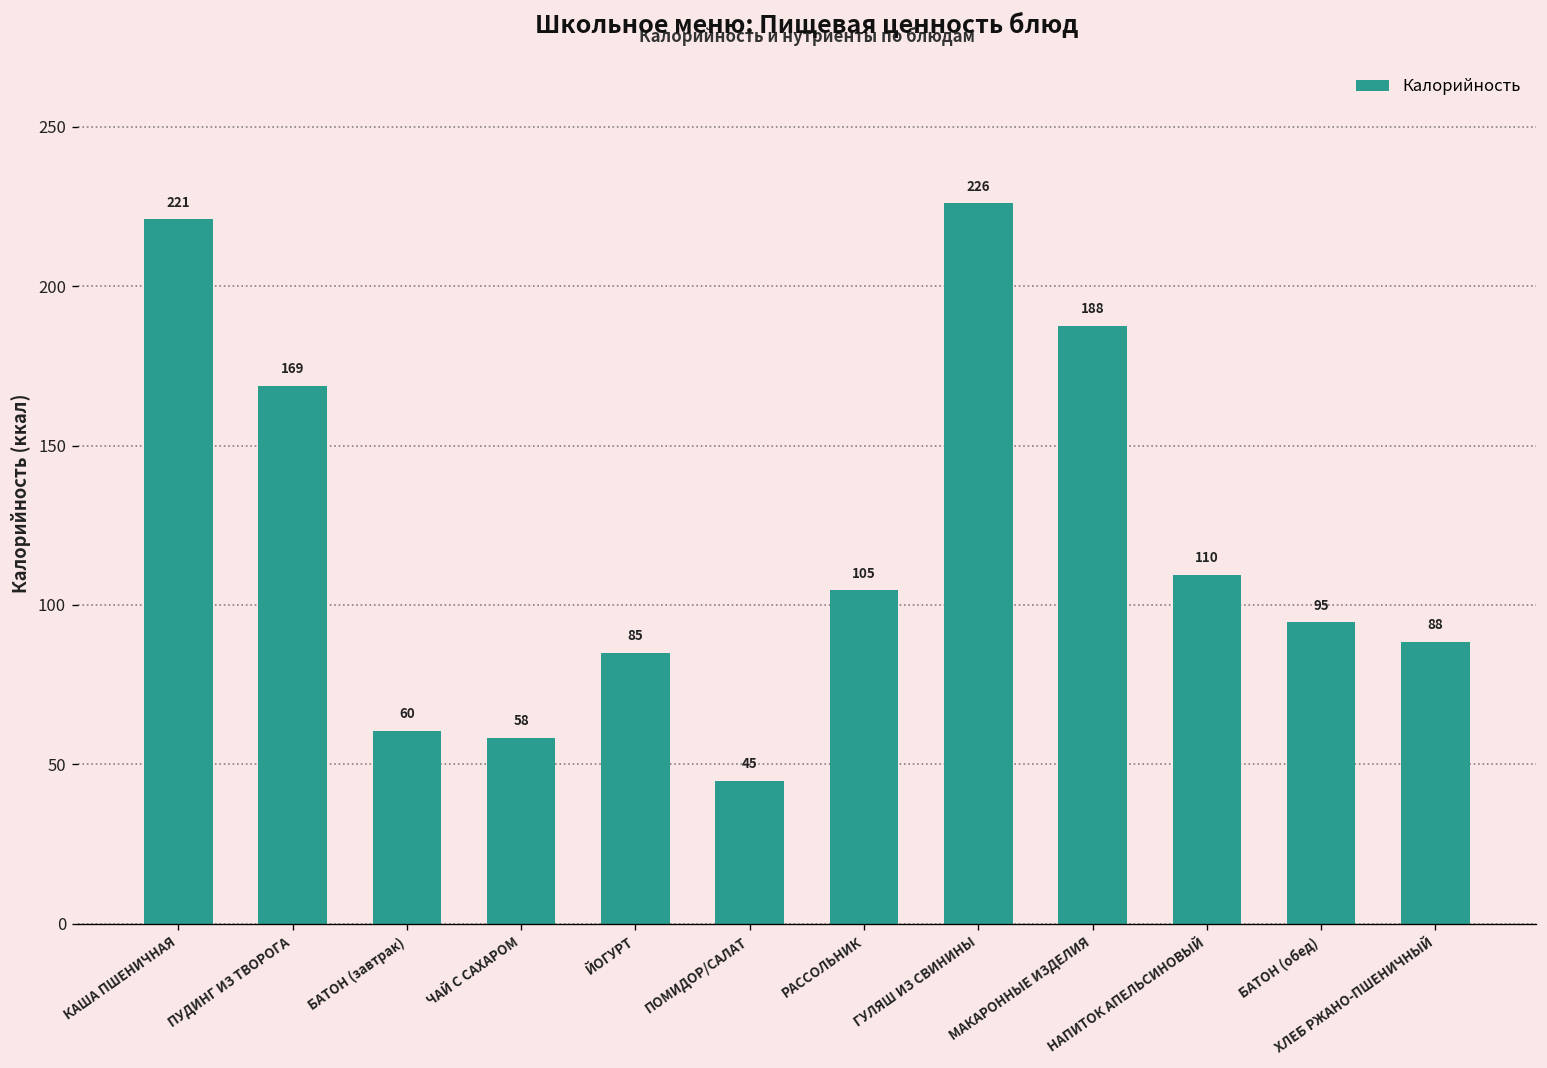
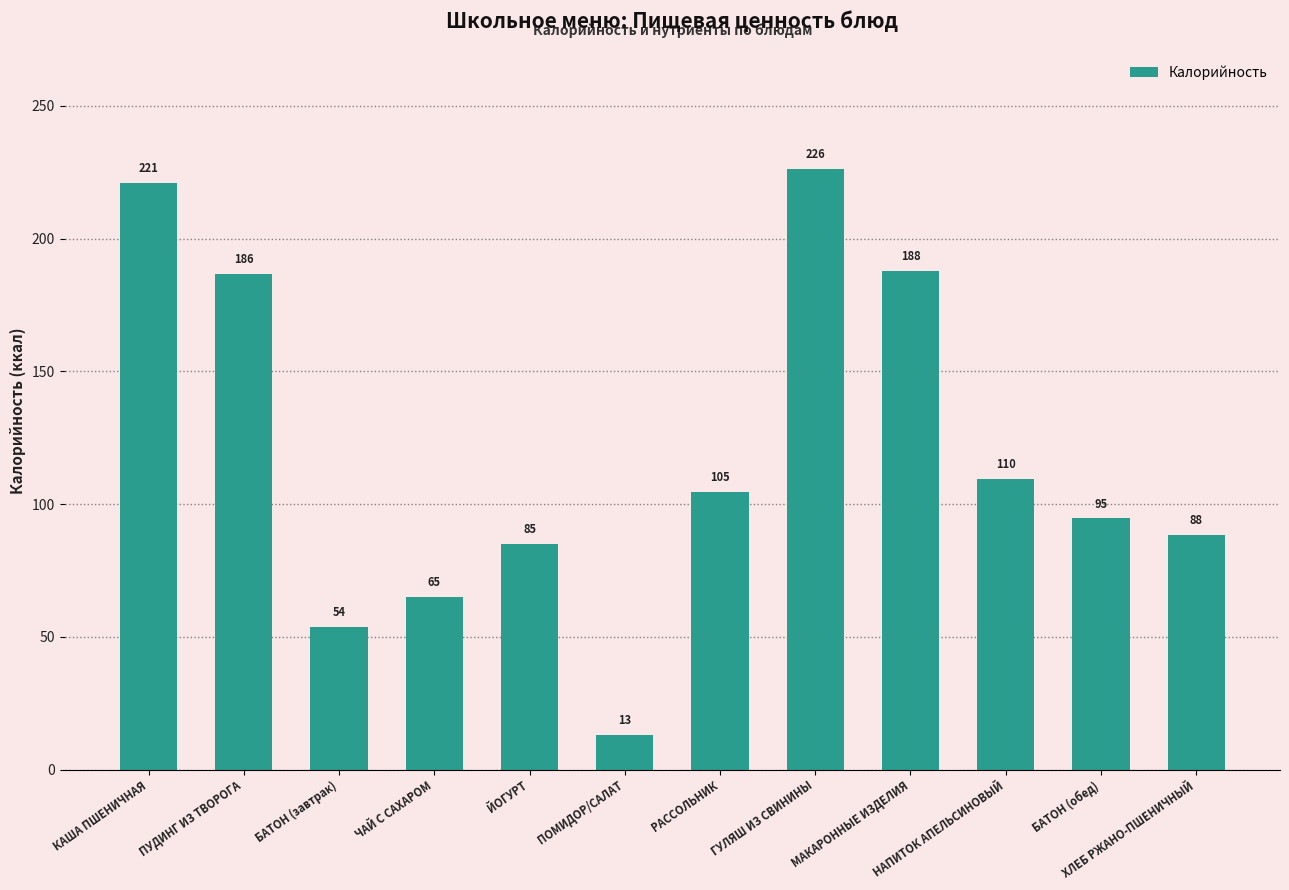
ПУДИНГ ИЗ ТВОРОГА: 169 -> 186
БАТОН (завтрак): 60 -> 54
ЧАЙ С САХАРОМ: 58 -> 65
ПОМИДОР/САЛАТ: 45 -> 13
